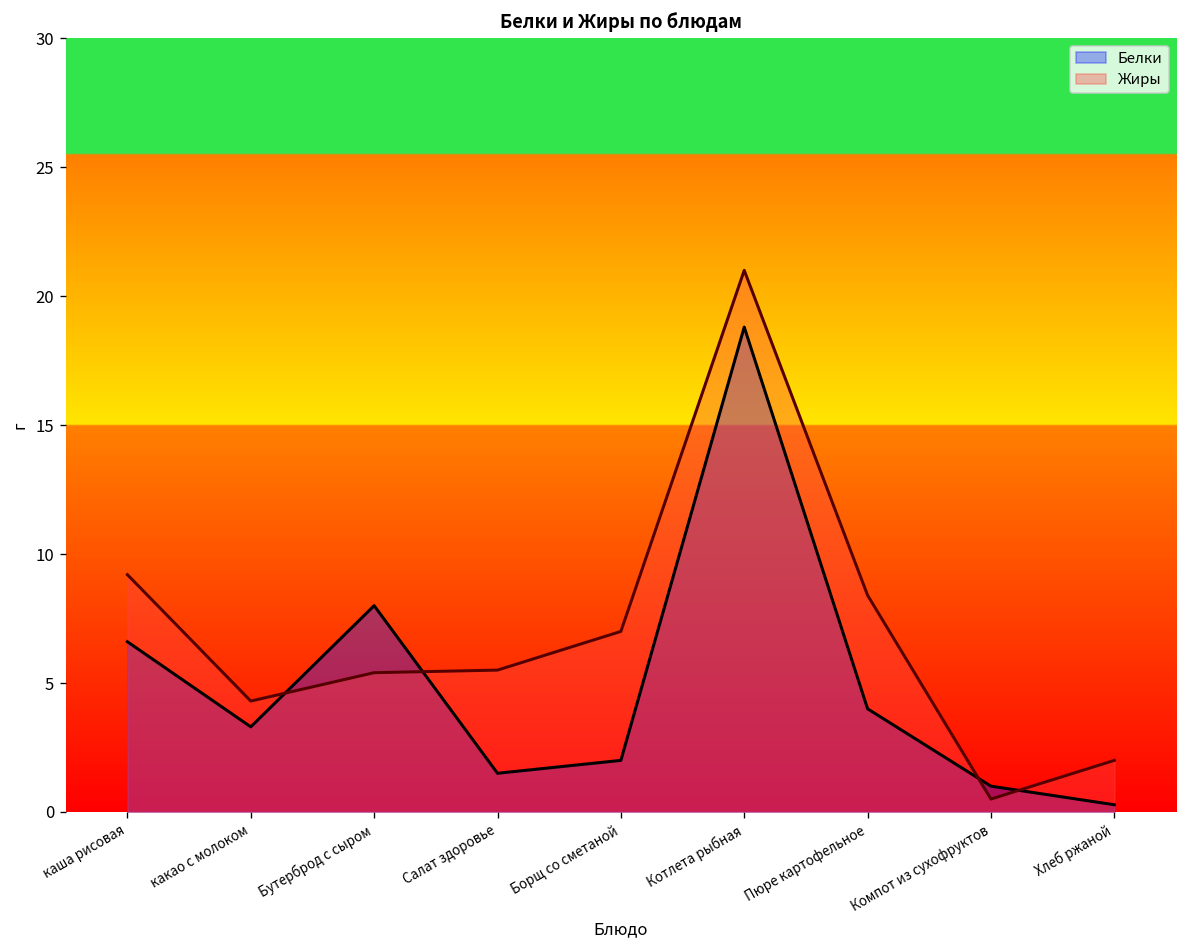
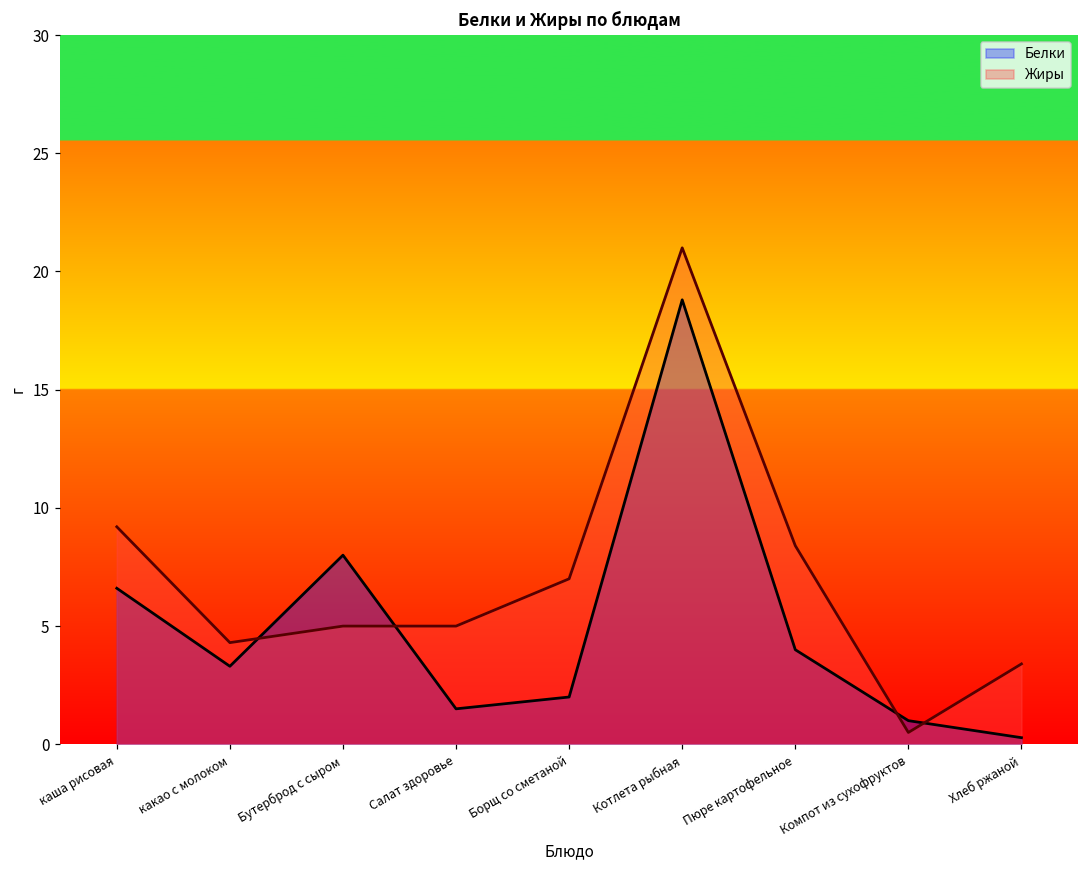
Жиры, Бутерброд с сыром: 5.4 -> 5.0
Жиры, Салат здоровье: 5.5 -> 5.0
Жиры, Хлеб ржаной: 2.0 -> 3.4
